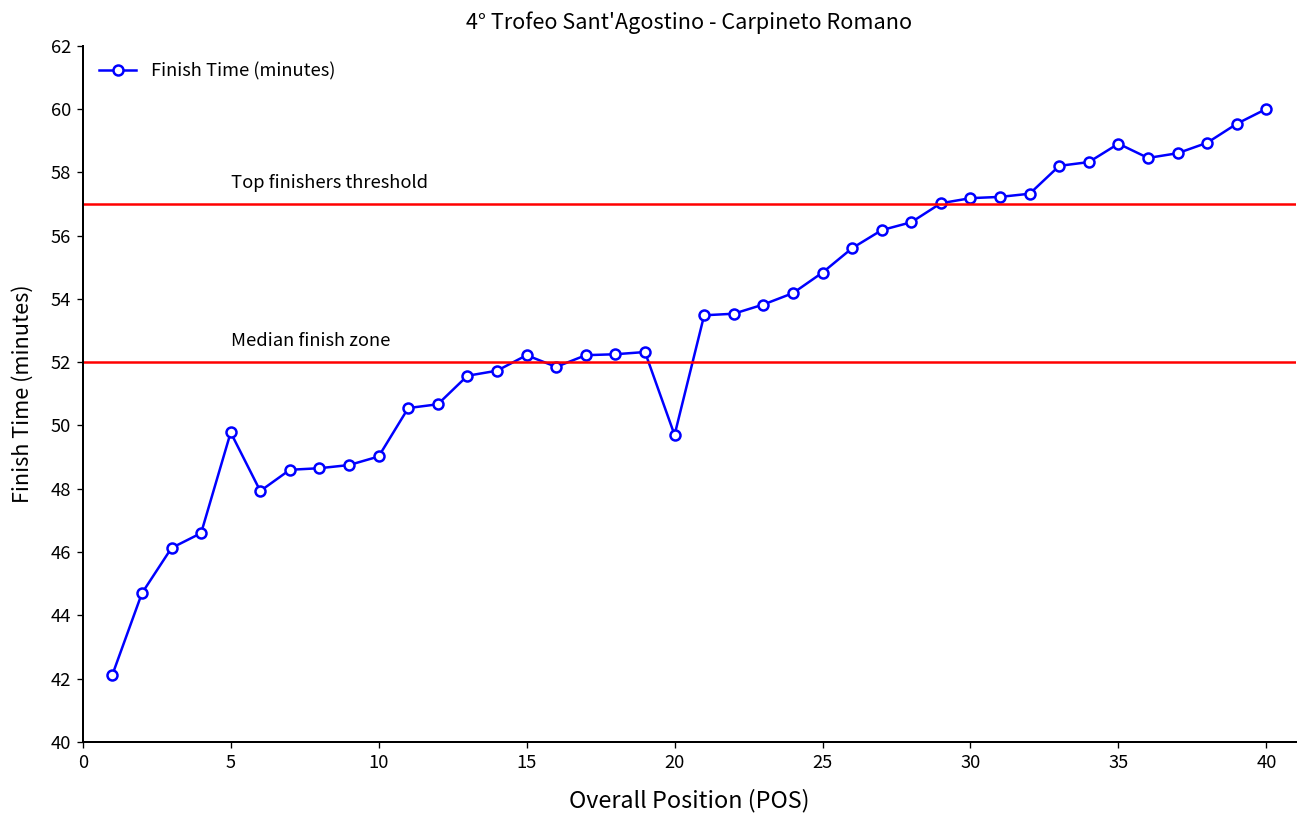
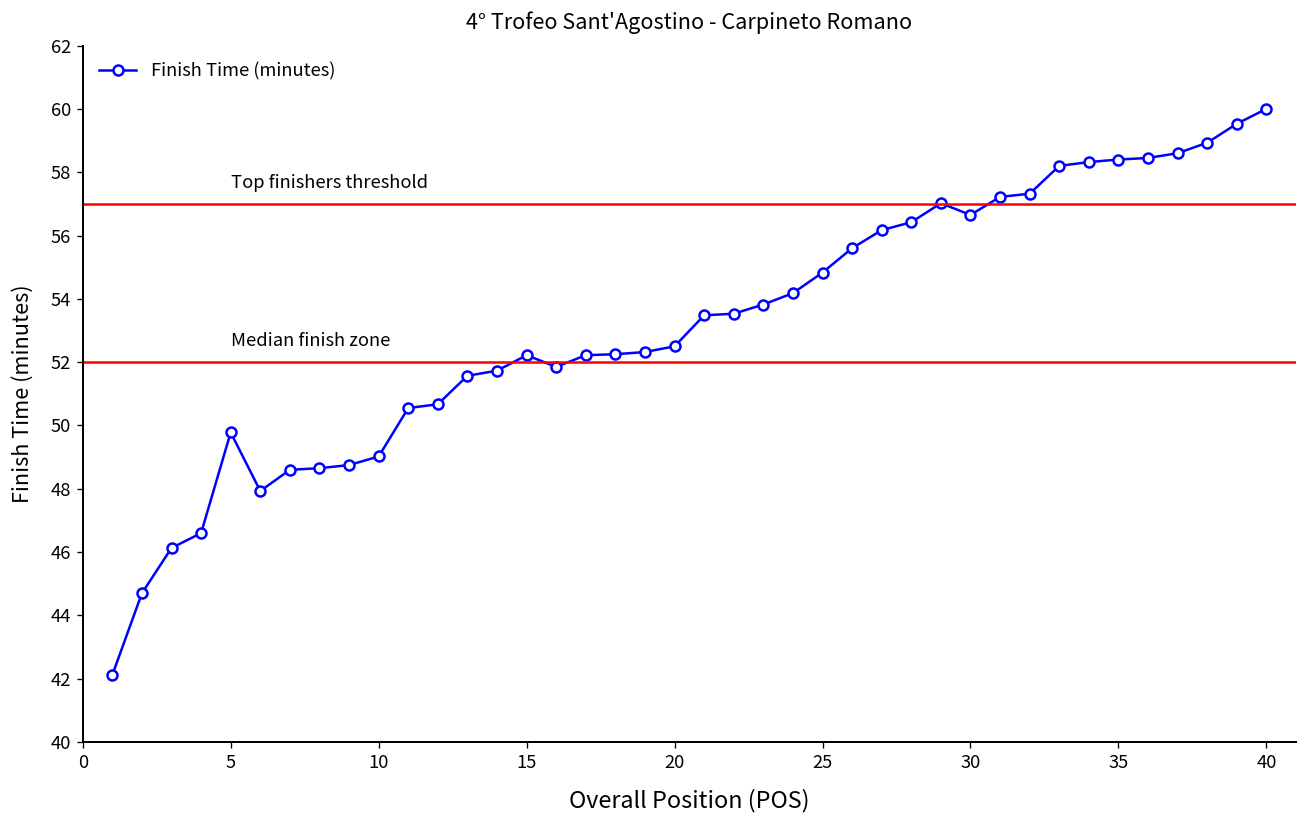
20: 49.7 -> 52.5
30: 57.2 -> 56.7
35: 58.9 -> 58.4
